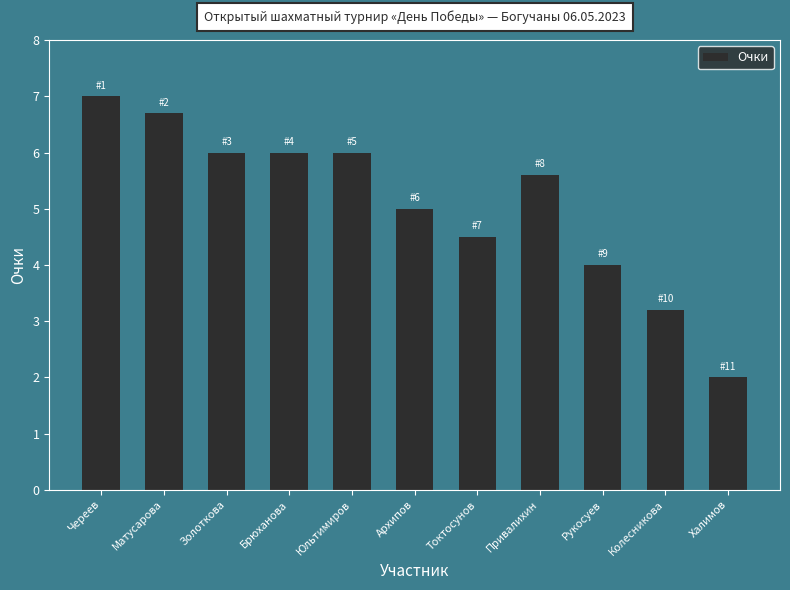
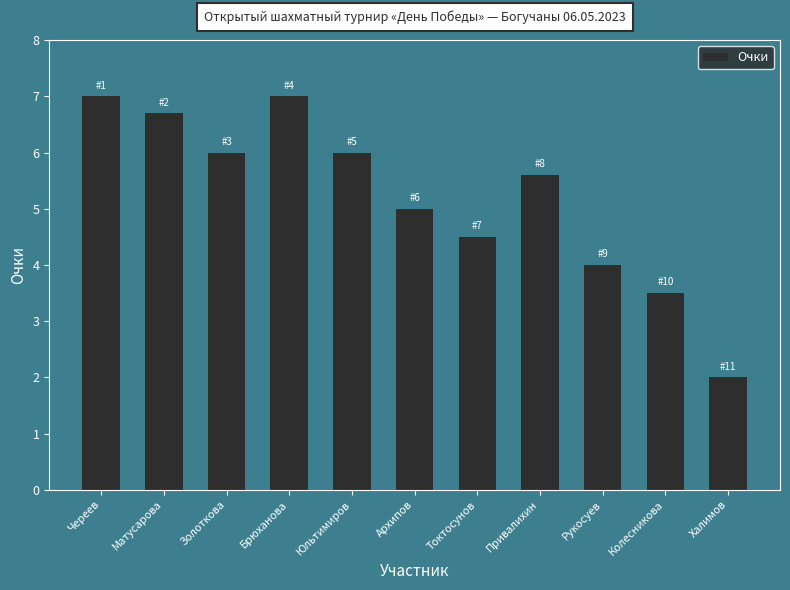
Брюханова: 6 -> 7
Колесникова: 3.2 -> 3.5
